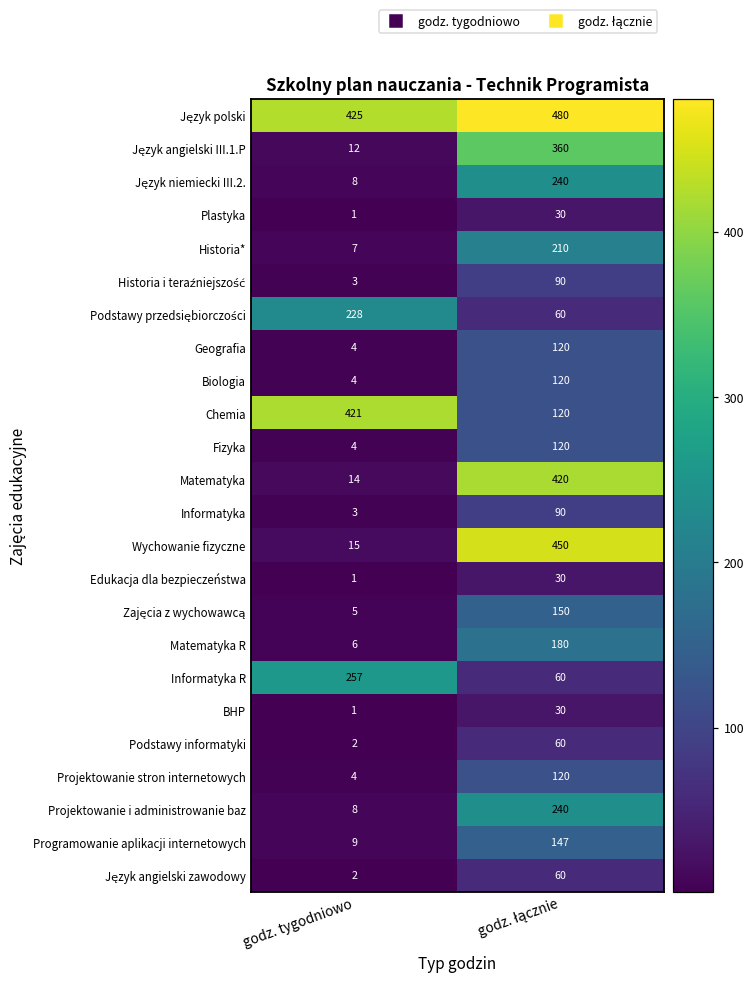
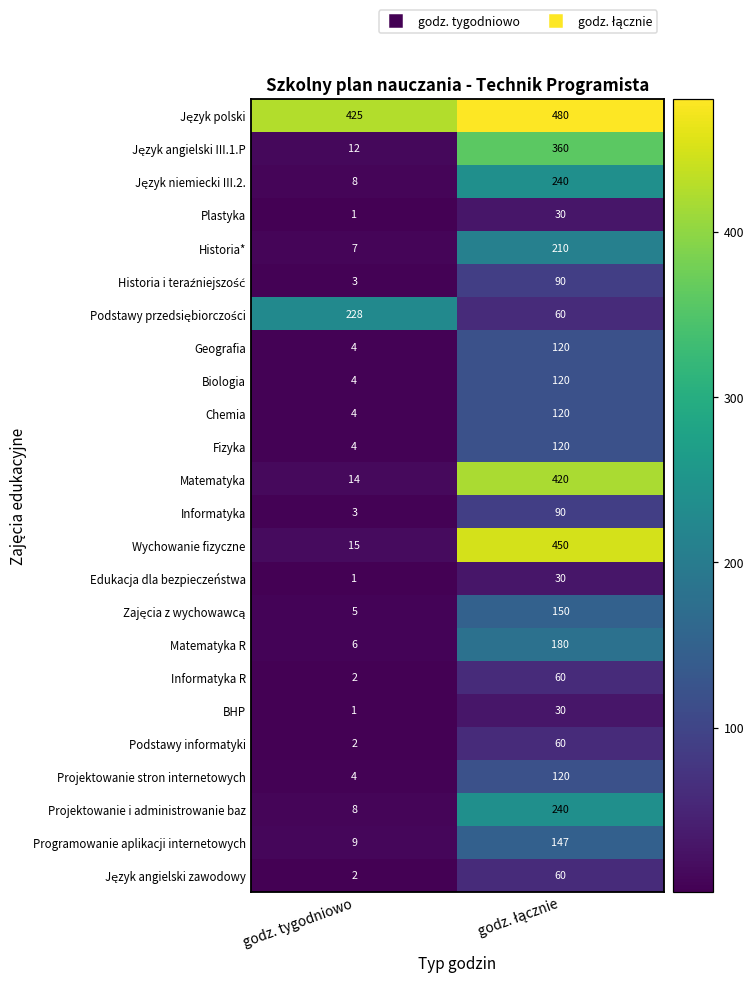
Chemia, godz. tygodniowo: 421 -> 4
Informatyka R, godz. tygodniowo: 257 -> 2
